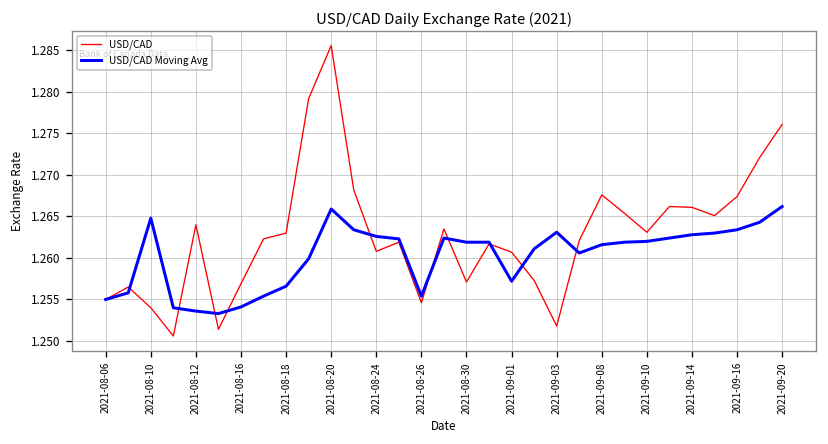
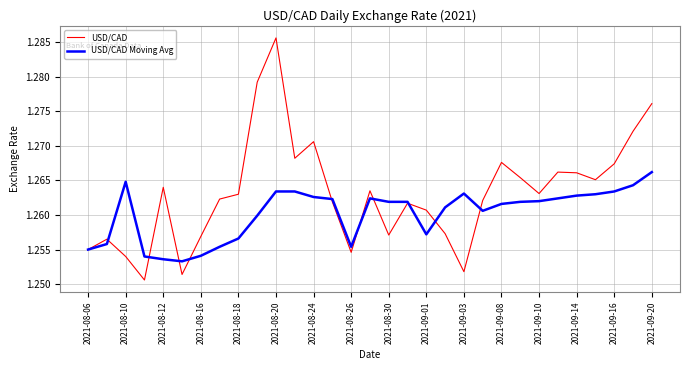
USD/CAD Moving Avg, 2021-08-20: 1.266 -> 1.263
USD/CAD, 2021-08-24: 1.261 -> 1.271
